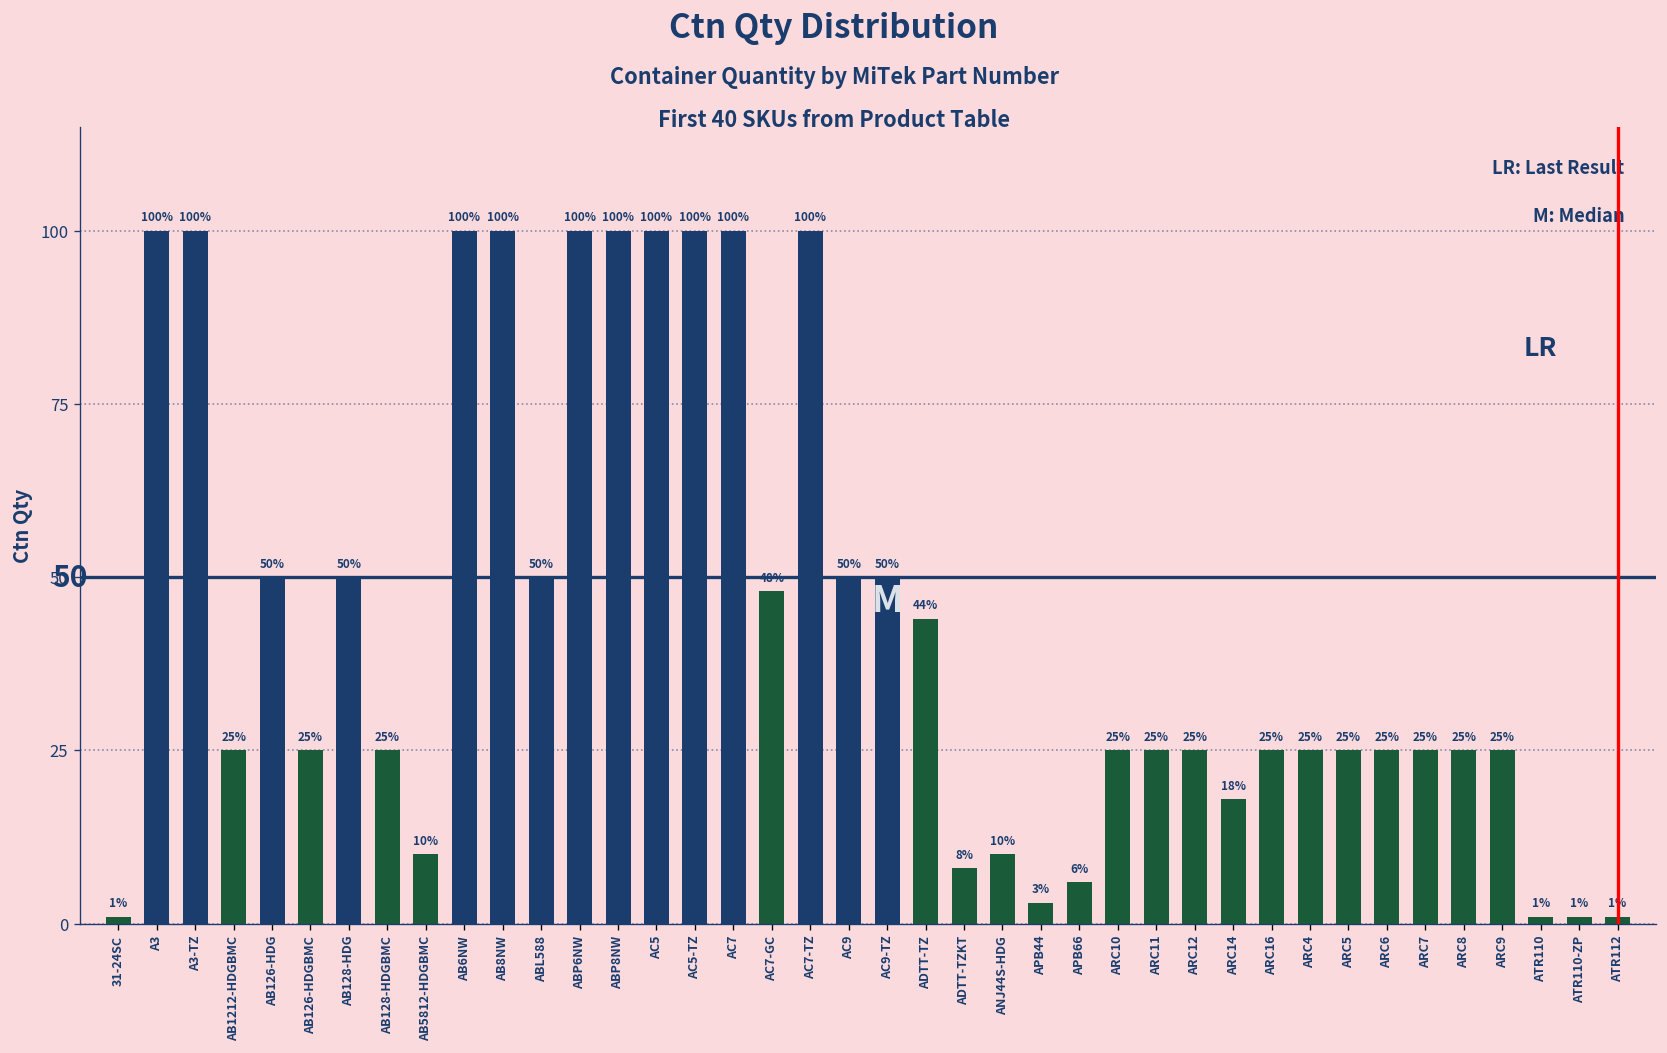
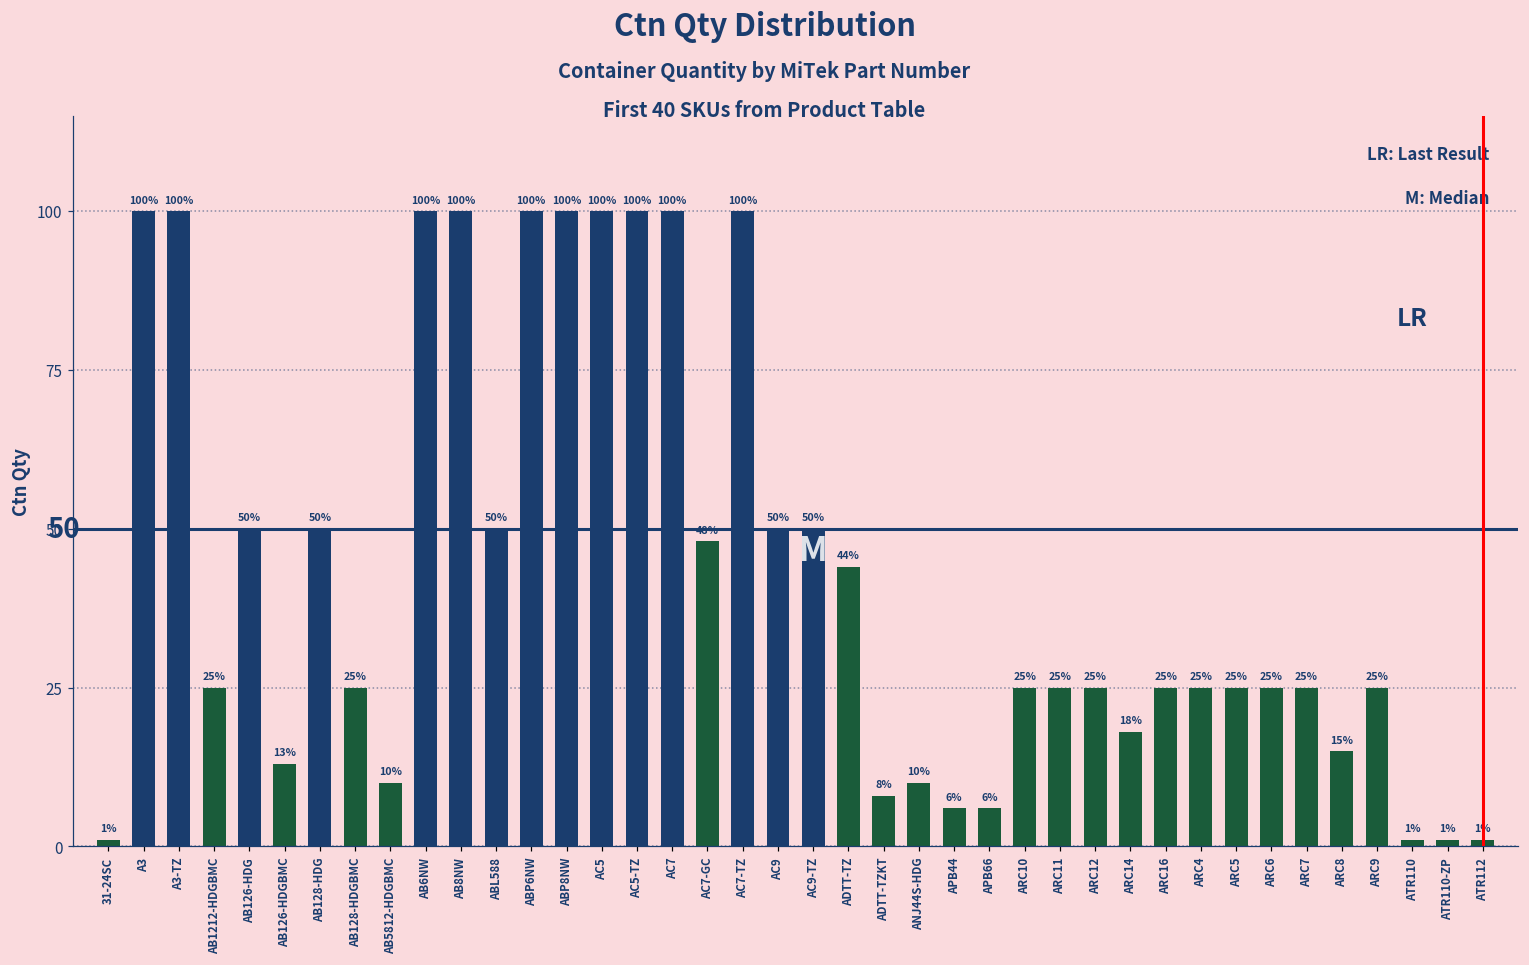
AB126-HDGBMC: 25% -> 13%
APB44: 3% -> 6%
ARC8: 25% -> 15%
